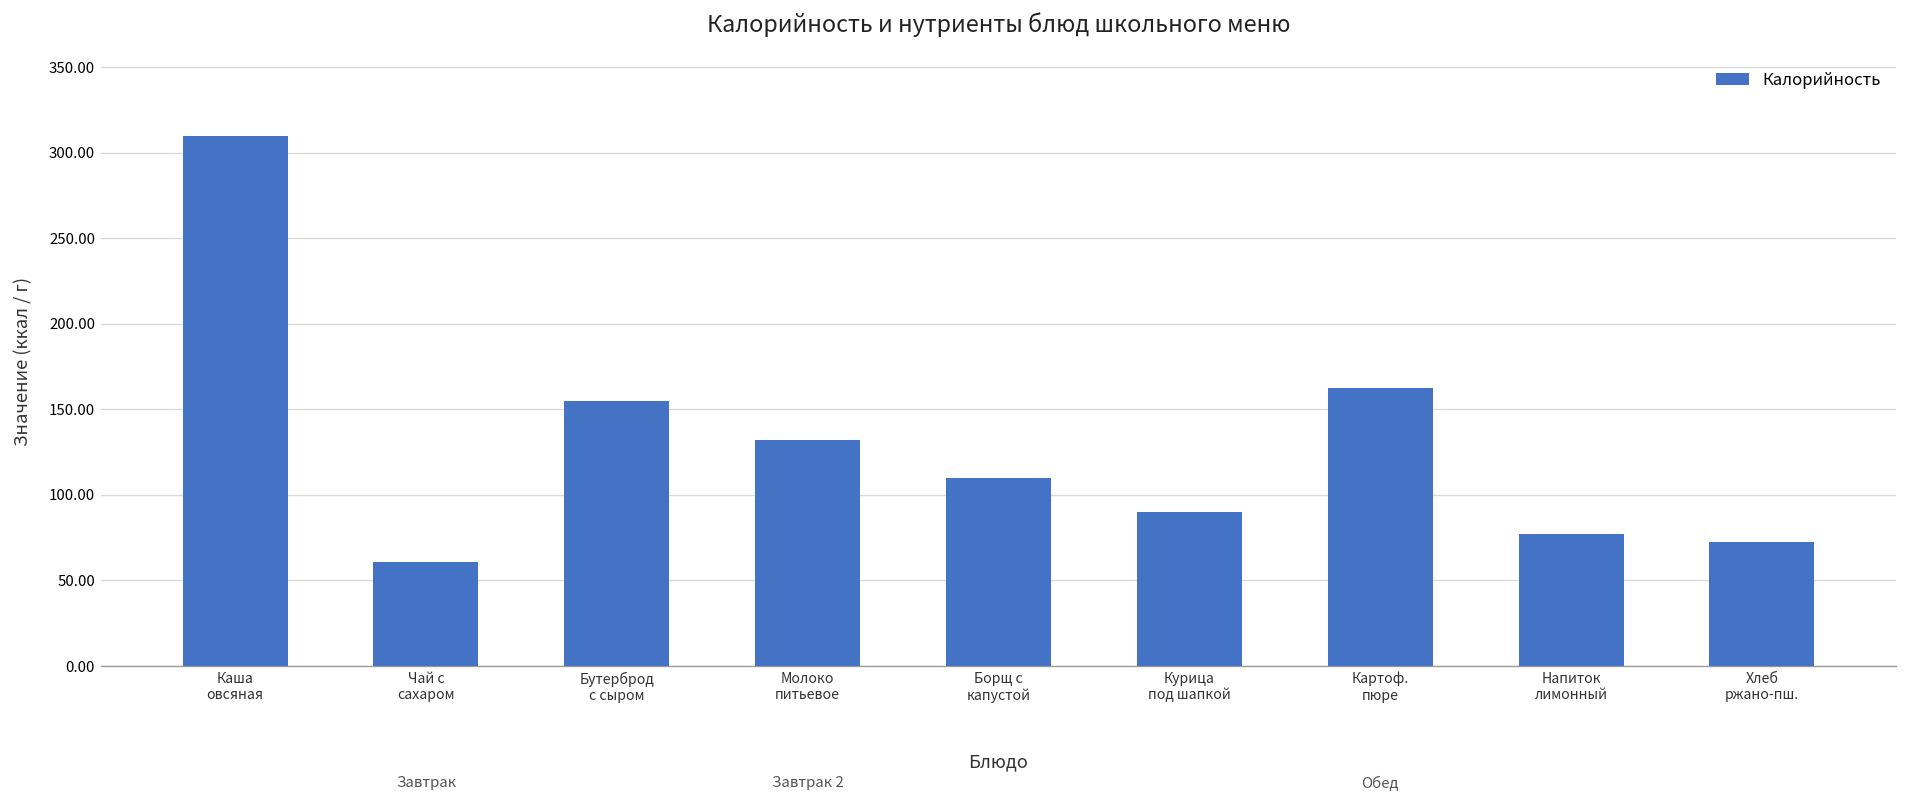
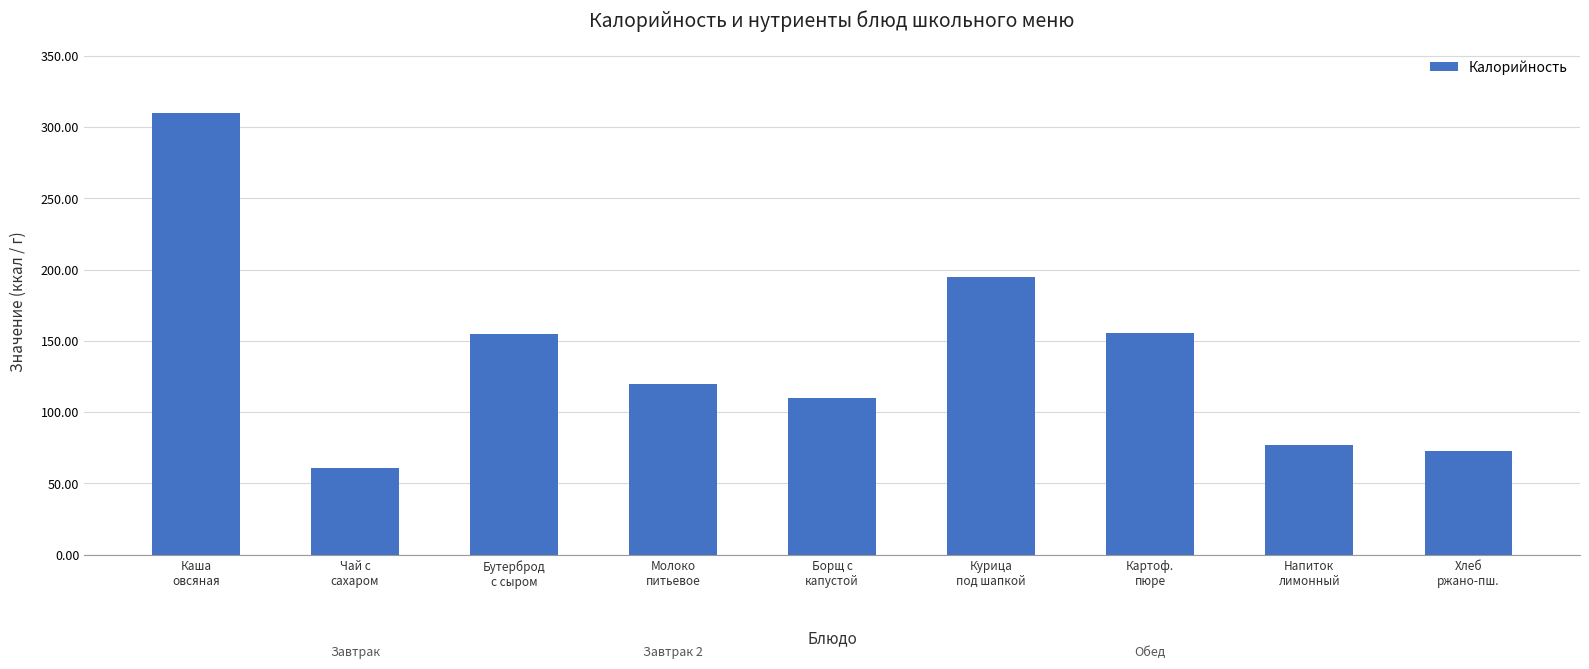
Молоко питьевое: 132 -> 120
Курица под шапкой: 90 -> 195
Картоф. пюре: 162 -> 156
